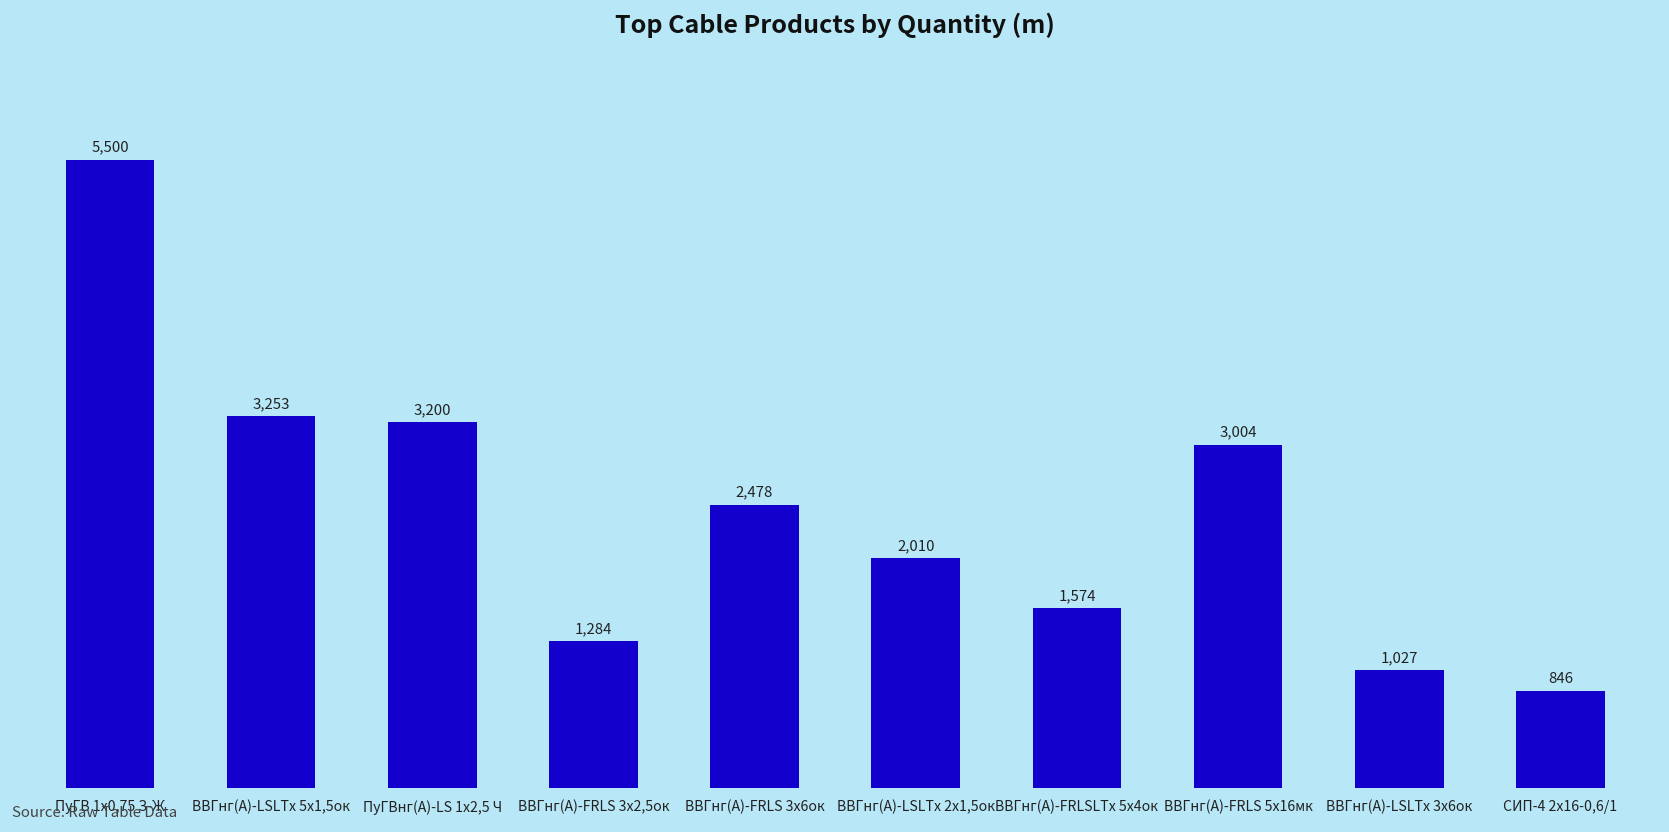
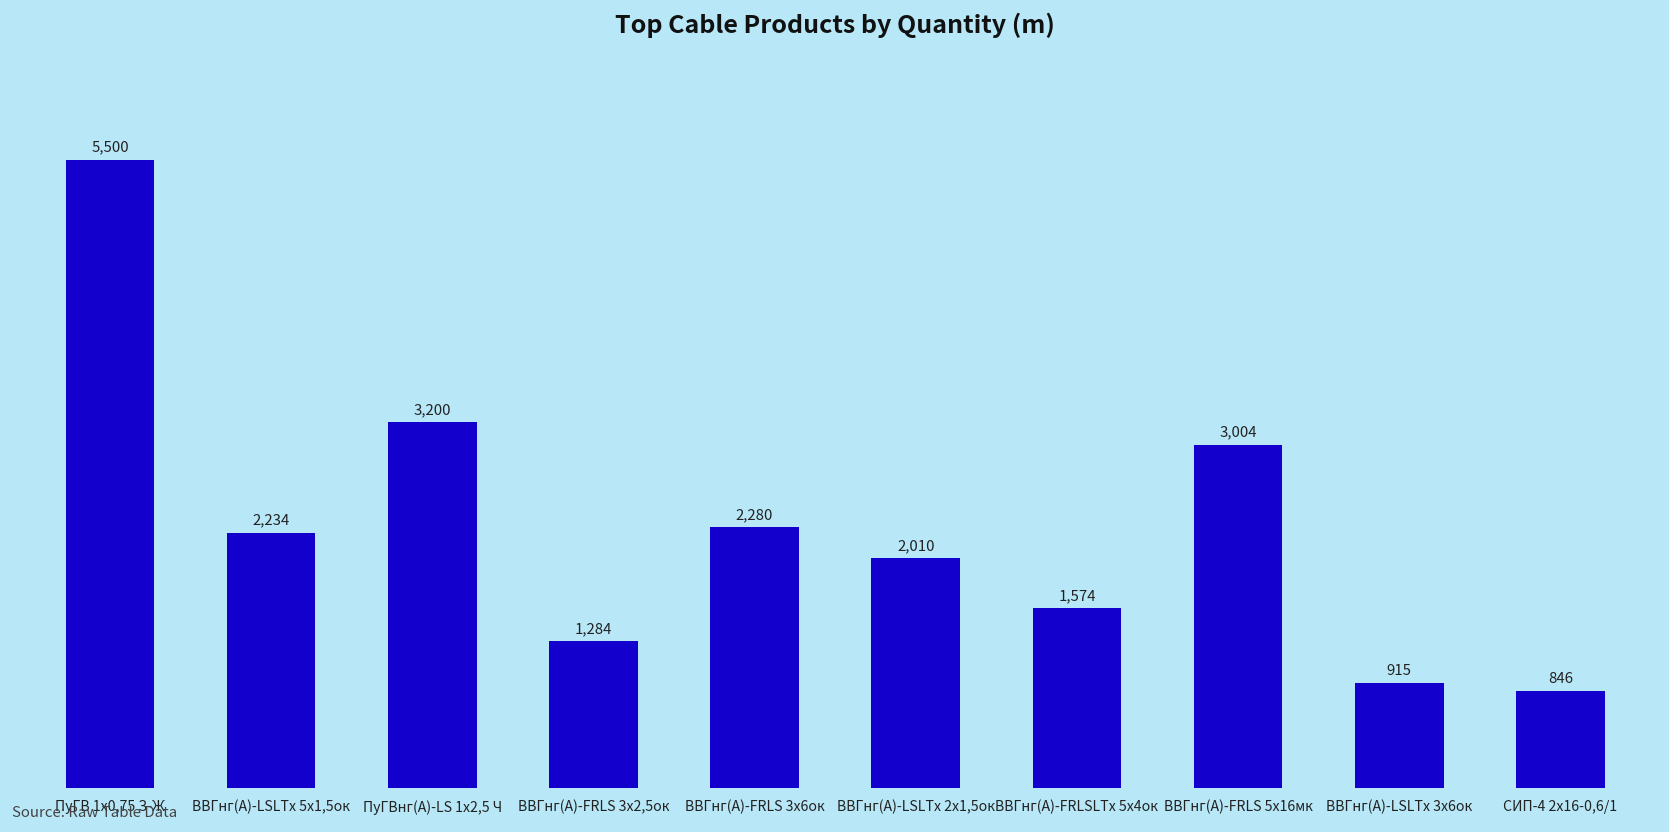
ВВГнг(А)-LSLTx 5х1,5ок: 3,253 -> 2,234
ВВГнг(А)-FRLS 3х6ок: 2,478 -> 2,280
ВВГнг(А)-LSLTx 3х6ок: 1,027 -> 915
